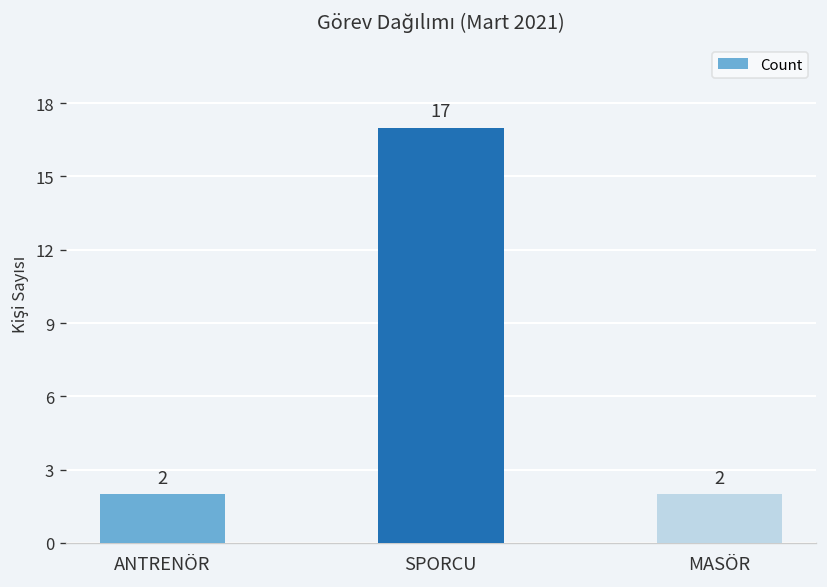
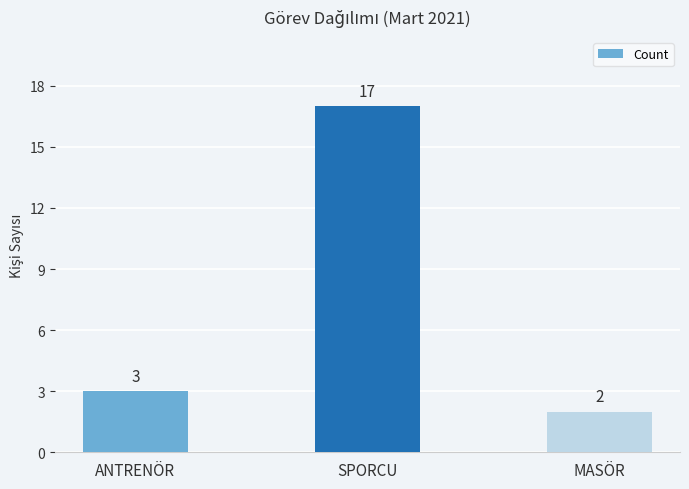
ANTRENÖR: 2 -> 3
